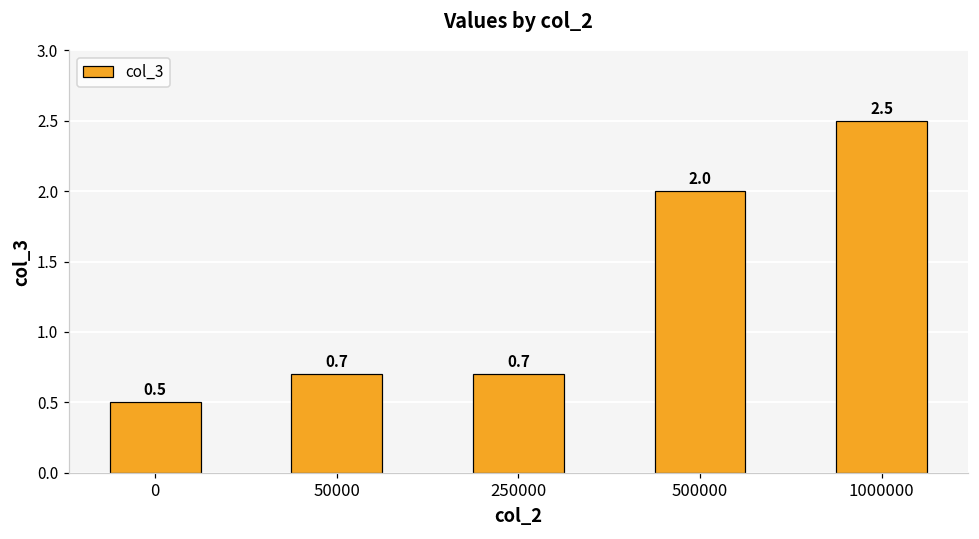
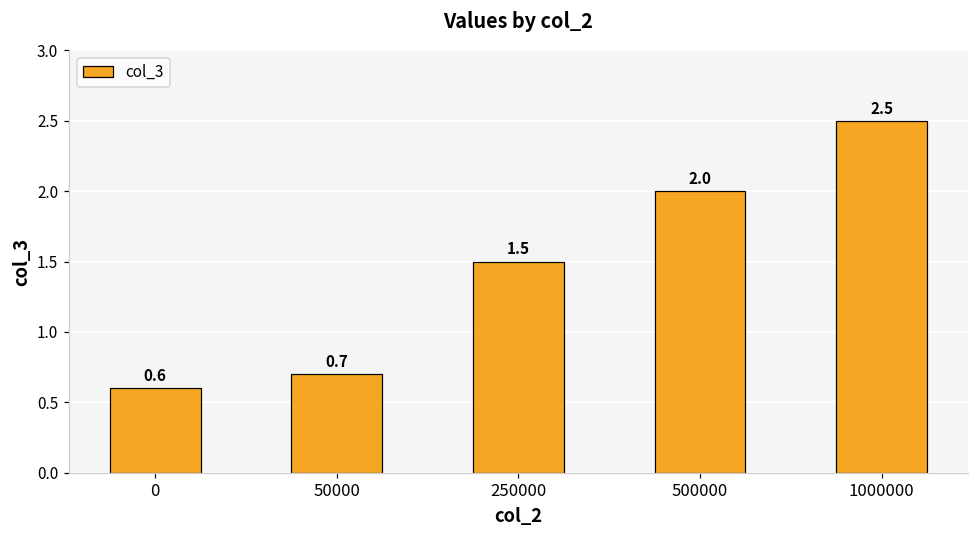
0: 0.5 -> 0.6
250000: 0.7 -> 1.5
